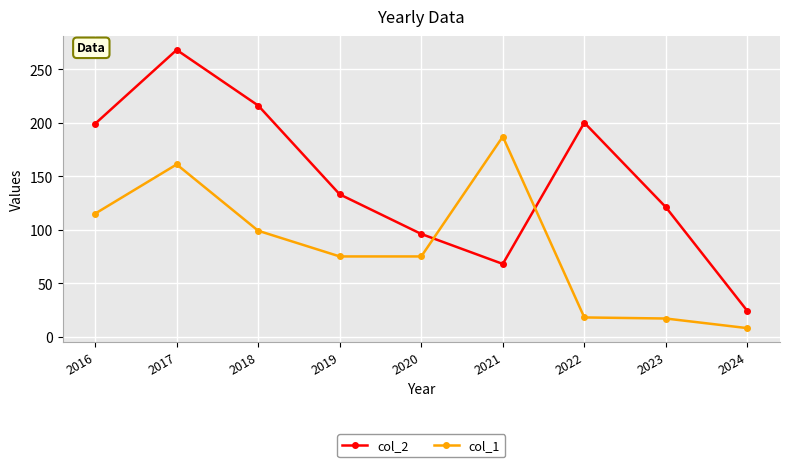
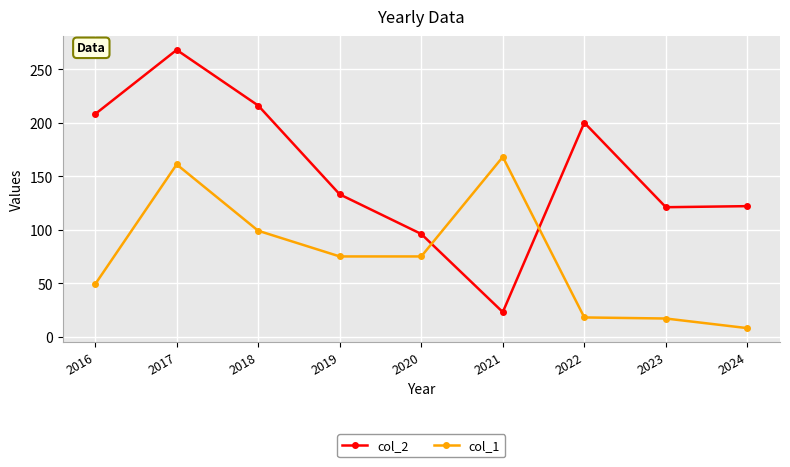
col_2, 2016: 199 -> 208
col_1, 2016: 115 -> 49
col_2, 2021: 68 -> 23
col_1, 2021: 187 -> 168
col_2, 2024: 24 -> 122
